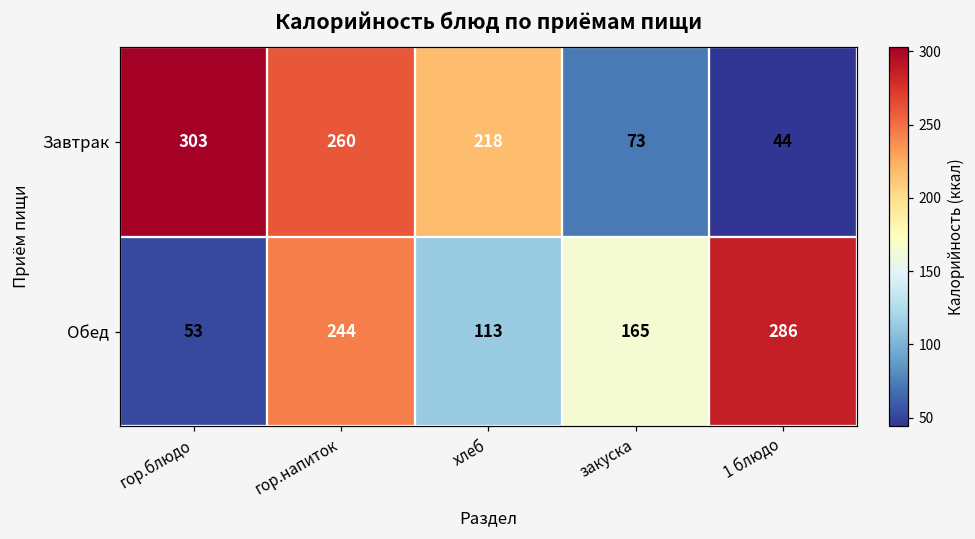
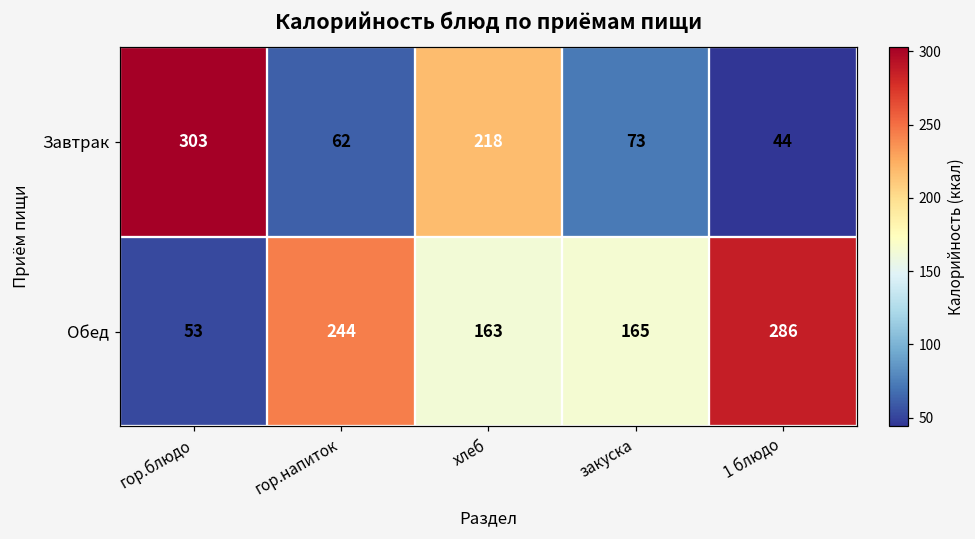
Завтрак, гор.напиток: 260 -> 62
Обед, хлеб: 113 -> 163
